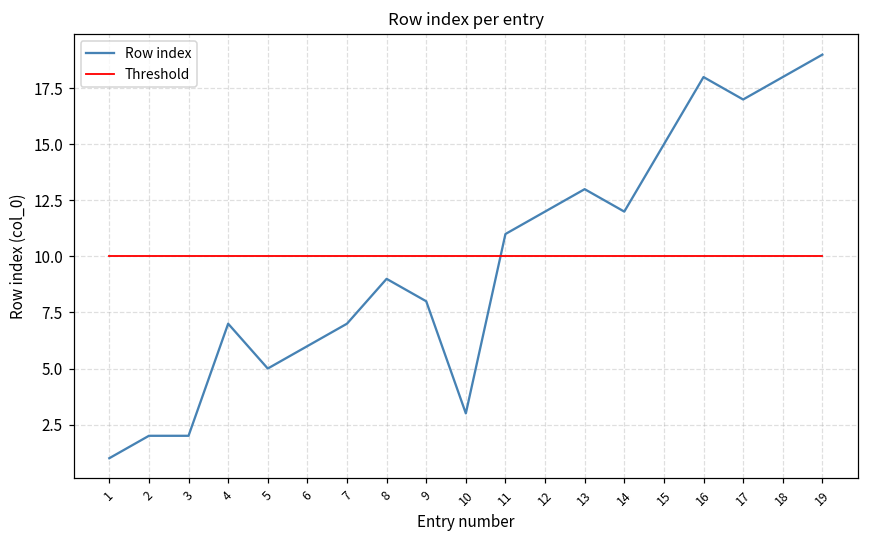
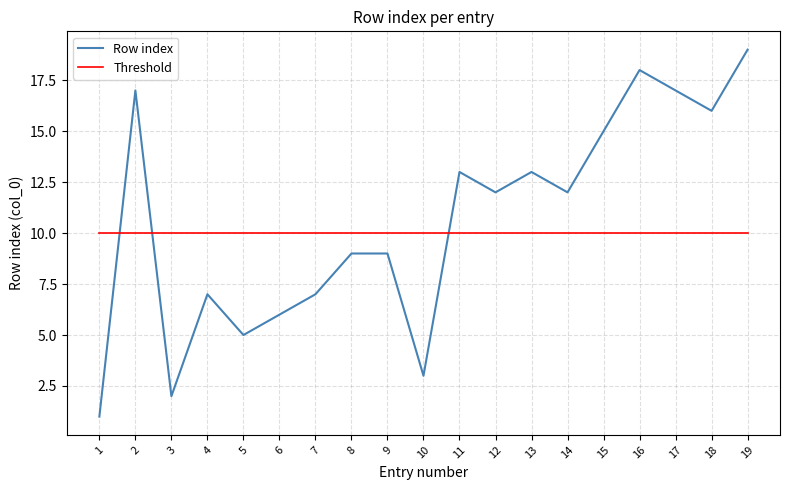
Row index, 2: 2 -> 17
Row index, 9: 8 -> 9
Row index, 11: 11 -> 13
Row index, 18: 18 -> 16
